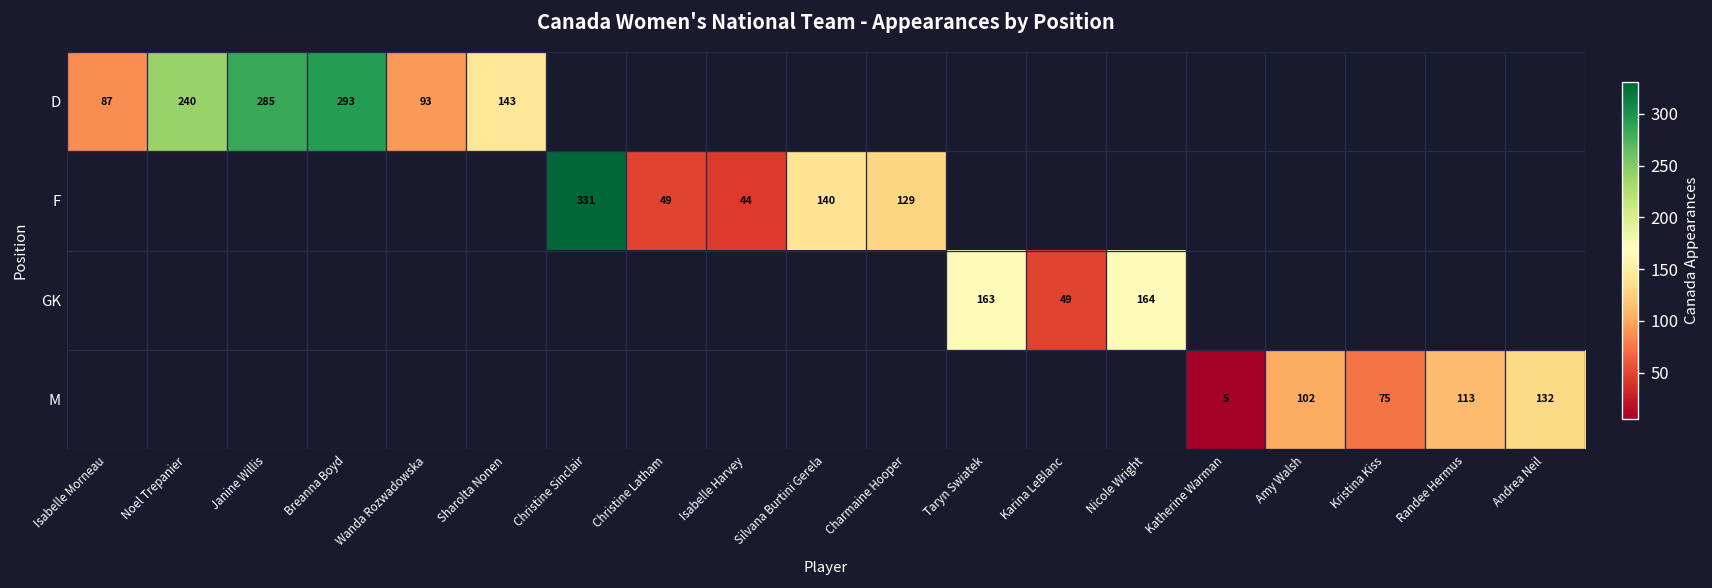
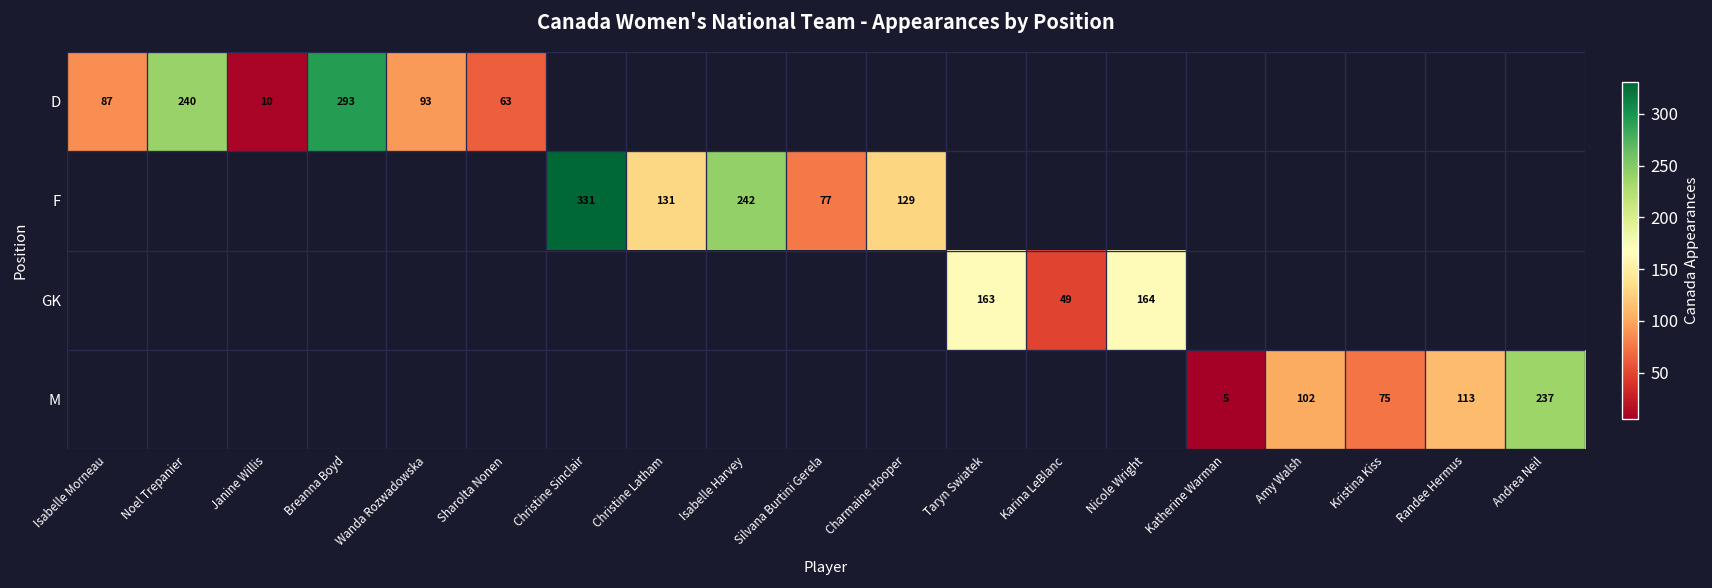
D, Janine Willis: 285 -> 10
D, Sharolta Nonen: 143 -> 63
F, Christine Latham: 49 -> 131
F, Isabelle Harvey: 44 -> 242
F, Silvana Burtini Gerela: 140 -> 77
M, Andrea Neil: 132 -> 237
